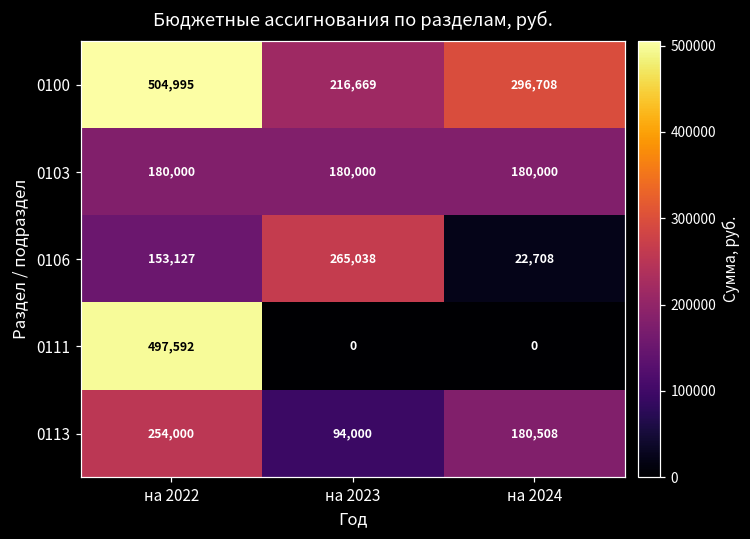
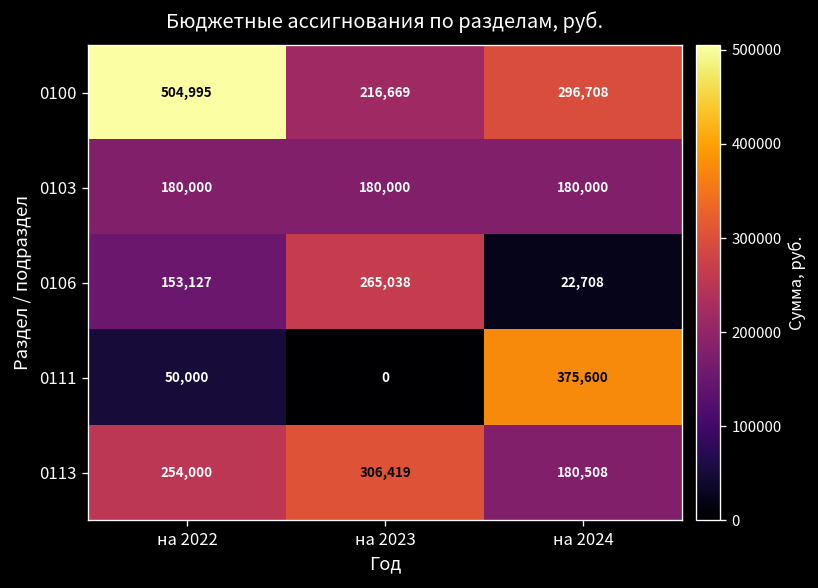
0111, на 2022: 497,592 -> 50,000
0111, на 2024: 0 -> 375,600
0113, на 2023: 94,000 -> 306,419
